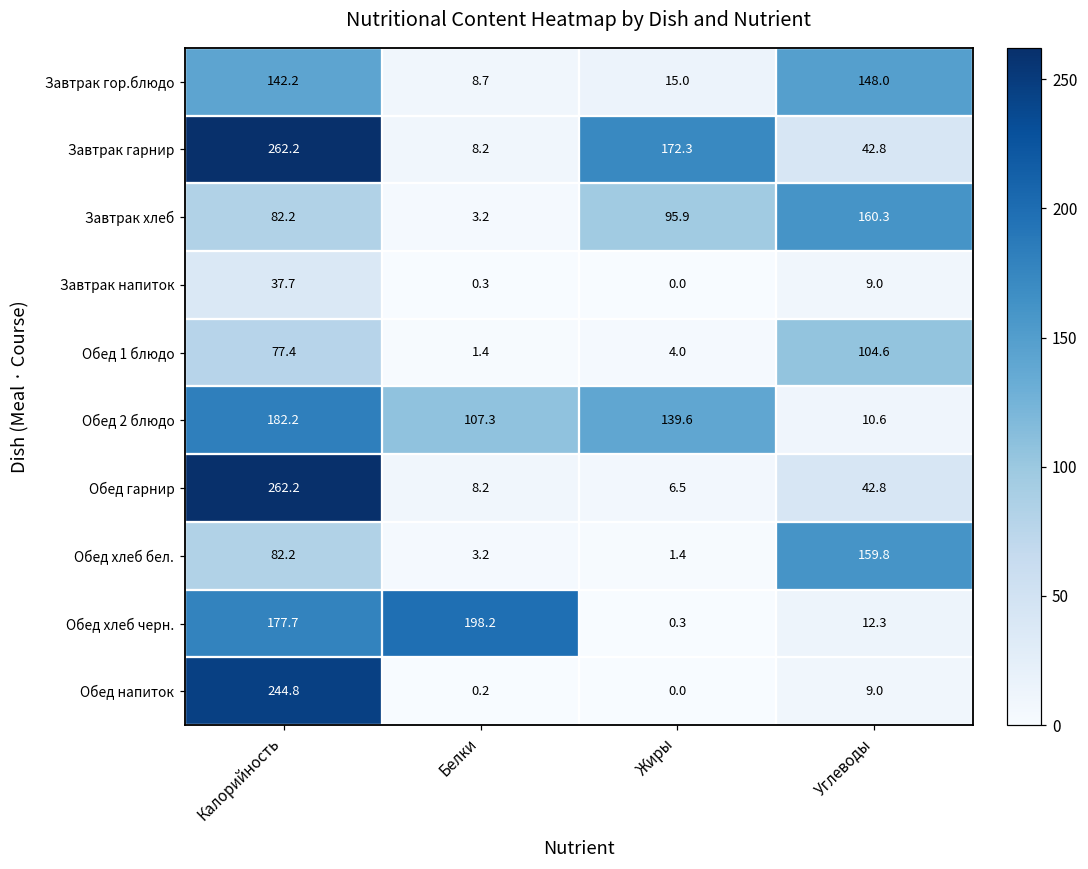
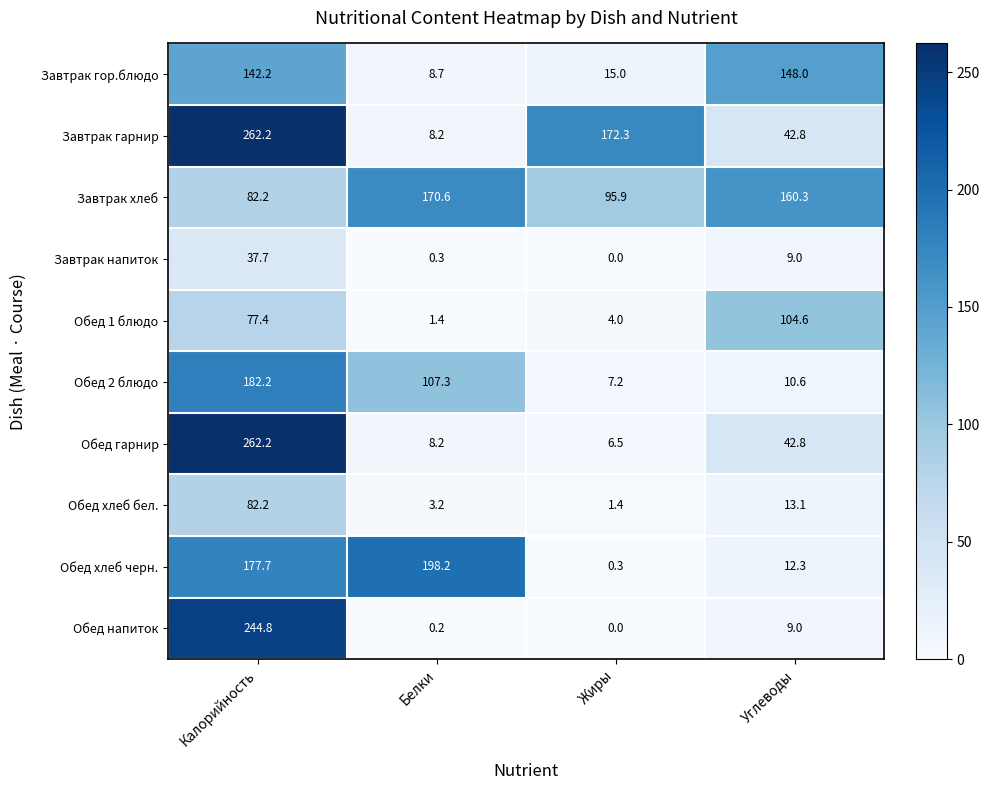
Завтрак хлеб, Белки: 3.2 -> 170.6
Обед 2 блюдо, Жиры: 139.6 -> 7.2
Обед хлеб бел., Углеводы: 159.8 -> 13.1
